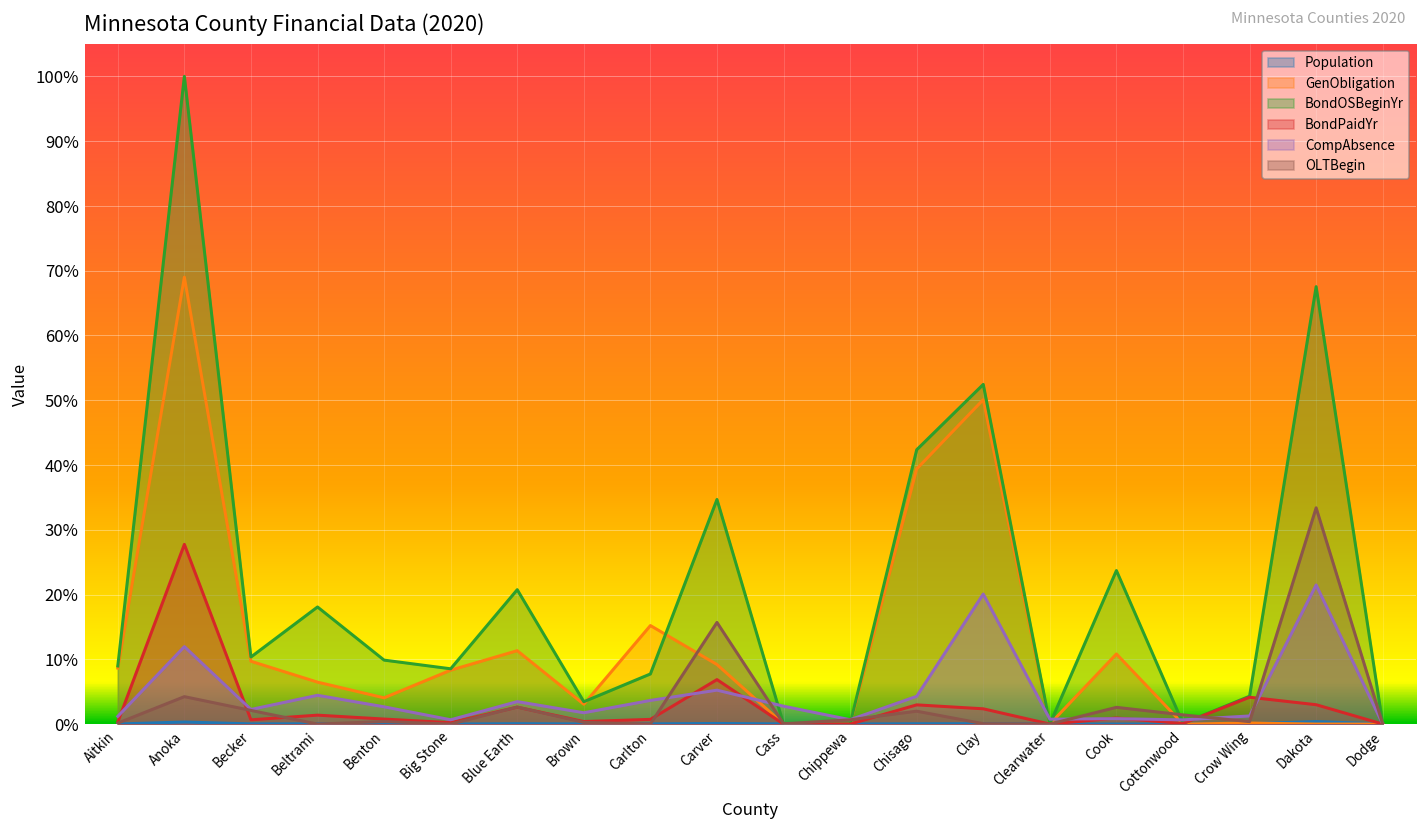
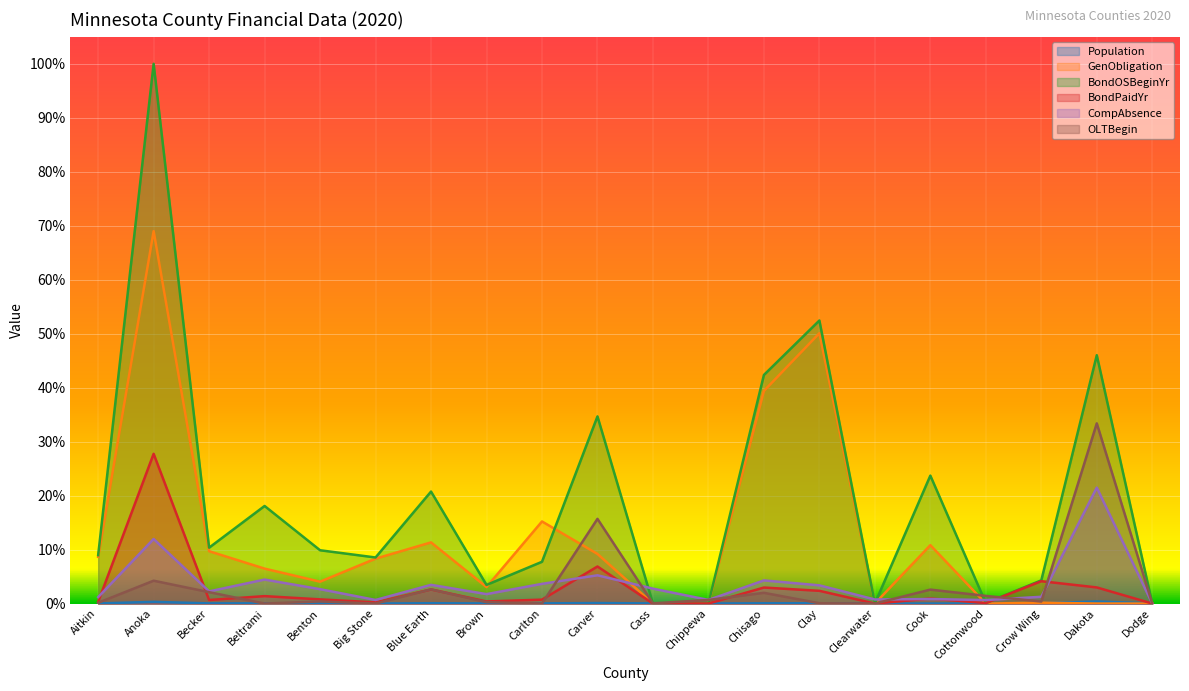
CompAbsence, Clay: 20% -> 3%
BondOSBeginYr, Dakota: 68% -> 46%
